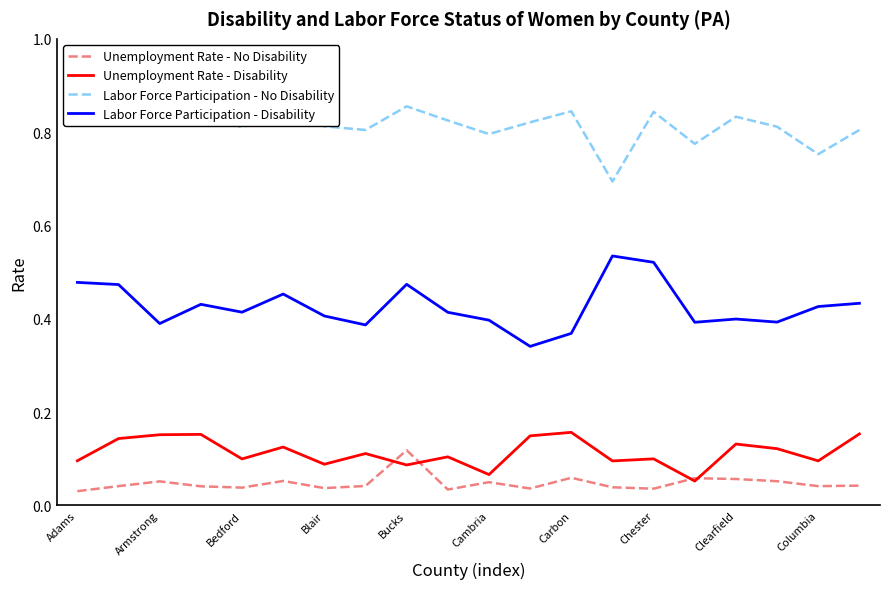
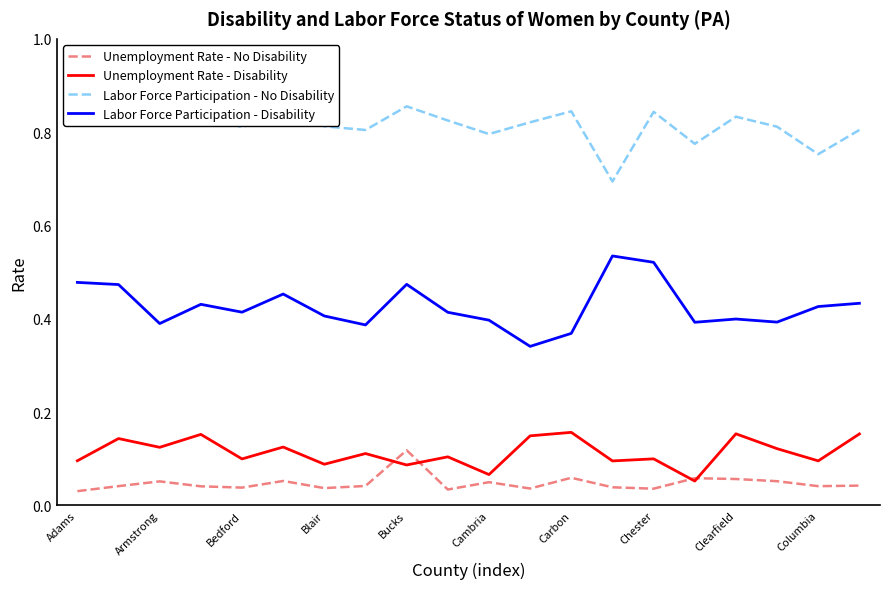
Unemployment Rate - Disability, Armstrong: 0.15 -> 0.12
Unemployment Rate - Disability, Clearfield: 0.13 -> 0.15
